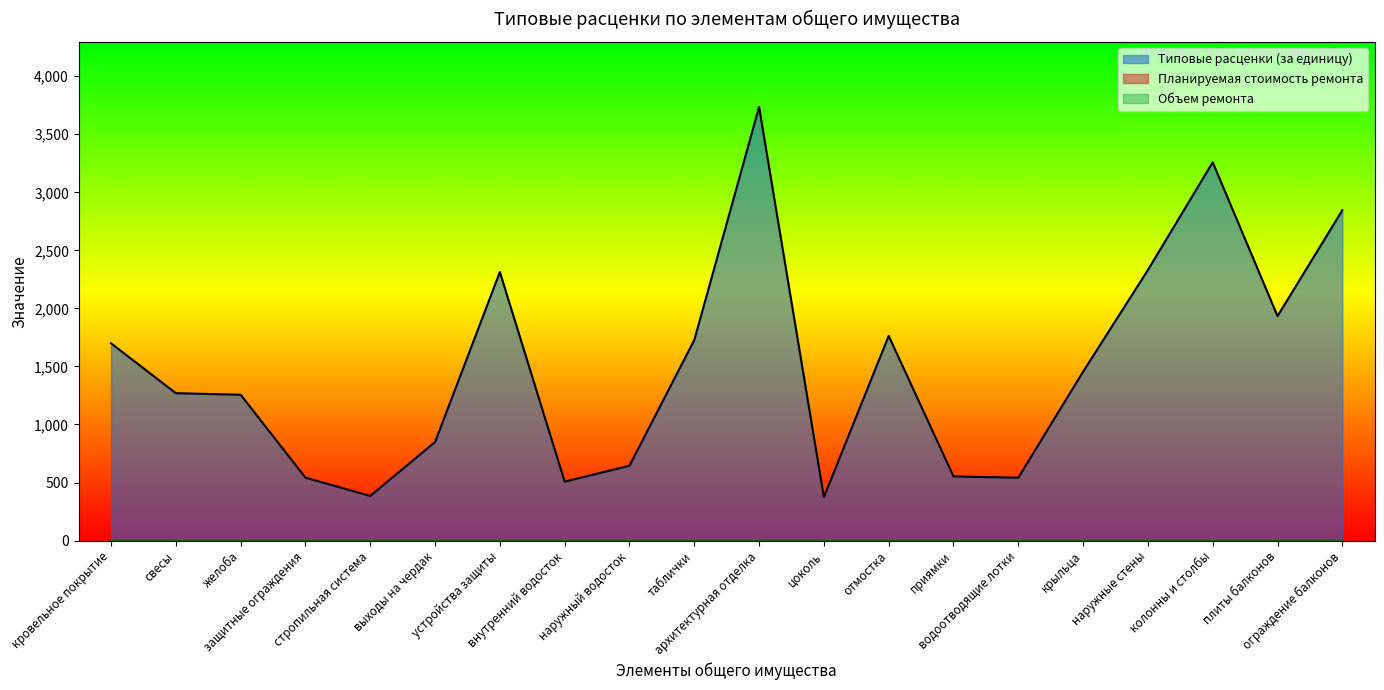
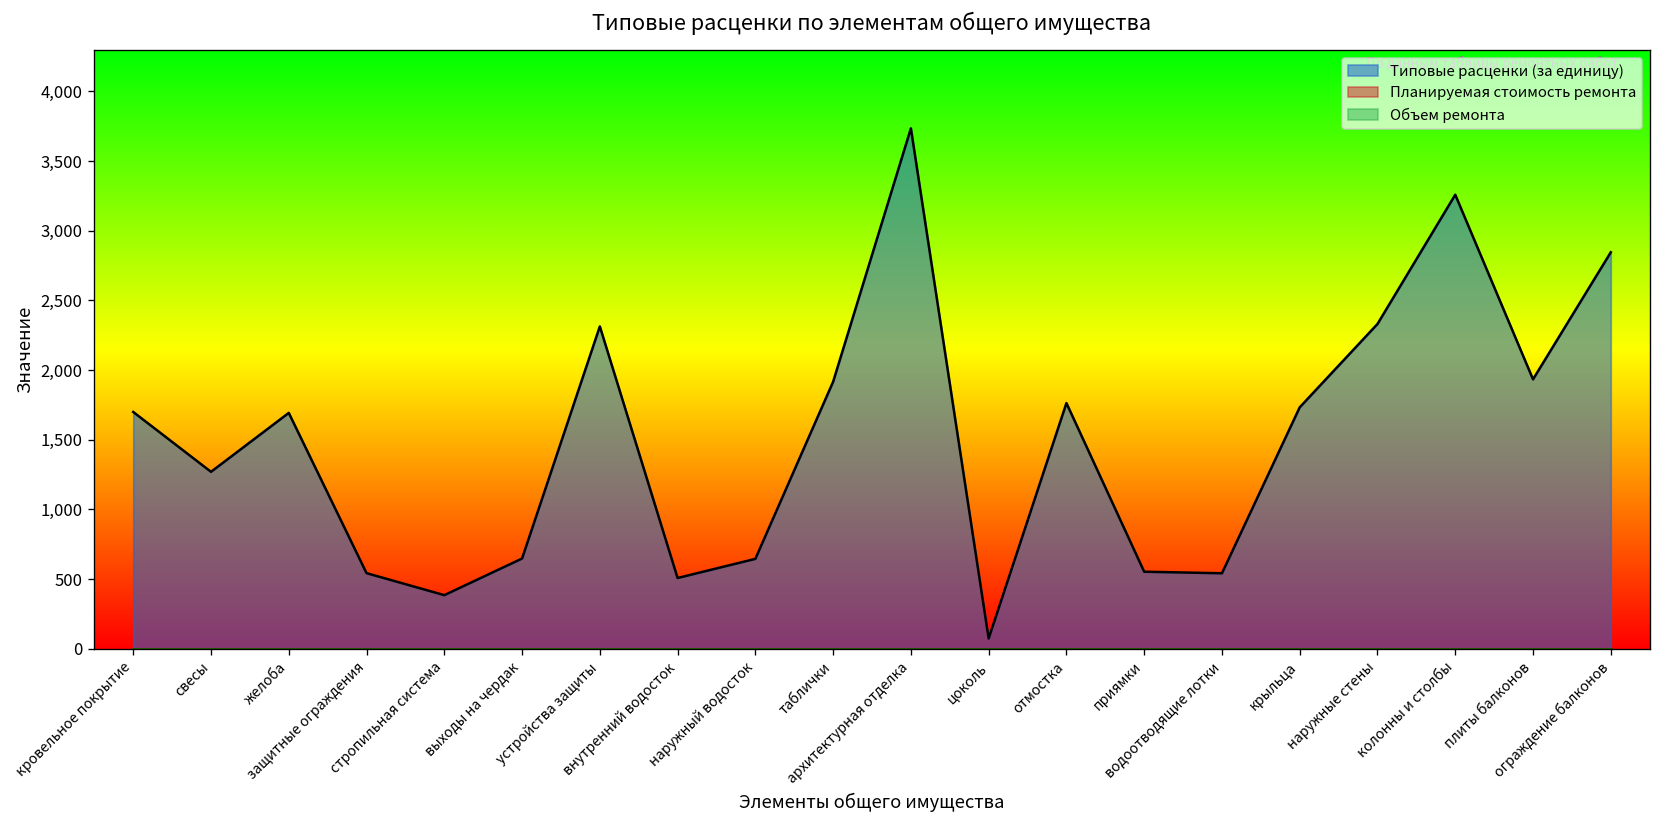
Типовые расценки (за единицу), желоба: 1,260 -> 1,690
Типовые расценки (за единицу), выходы на чердак: 850 -> 650
Типовые расценки (за единицу), таблички: 1,730 -> 1,920
Типовые расценки (за единицу), цоколь: 370 -> 70
Типовые расценки (за единицу), крыльца: 1,450 -> 1,730
